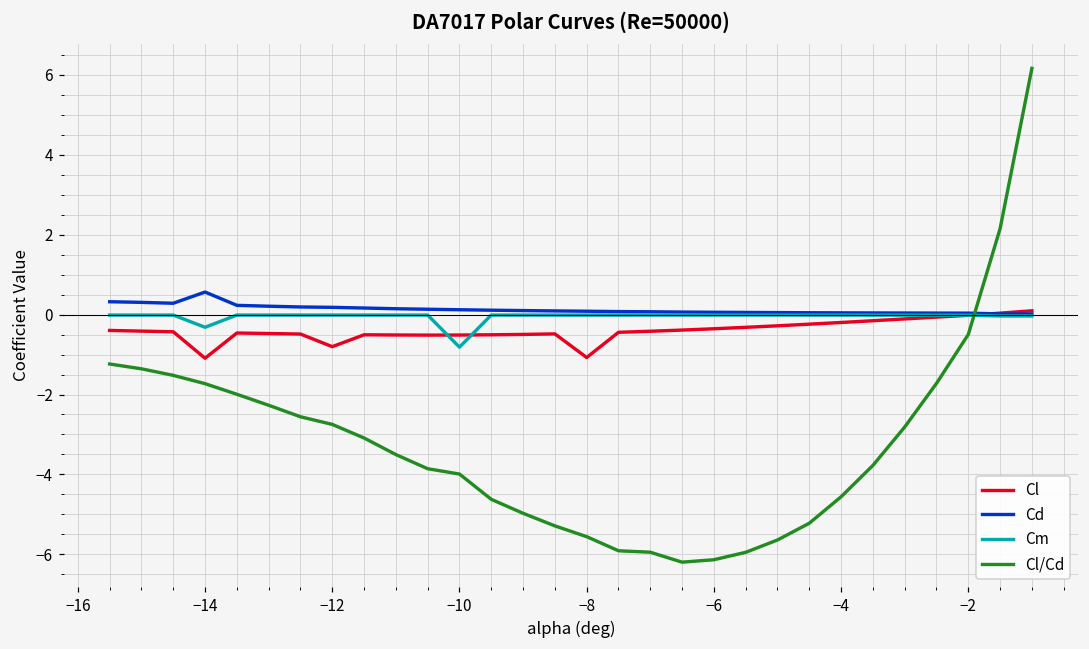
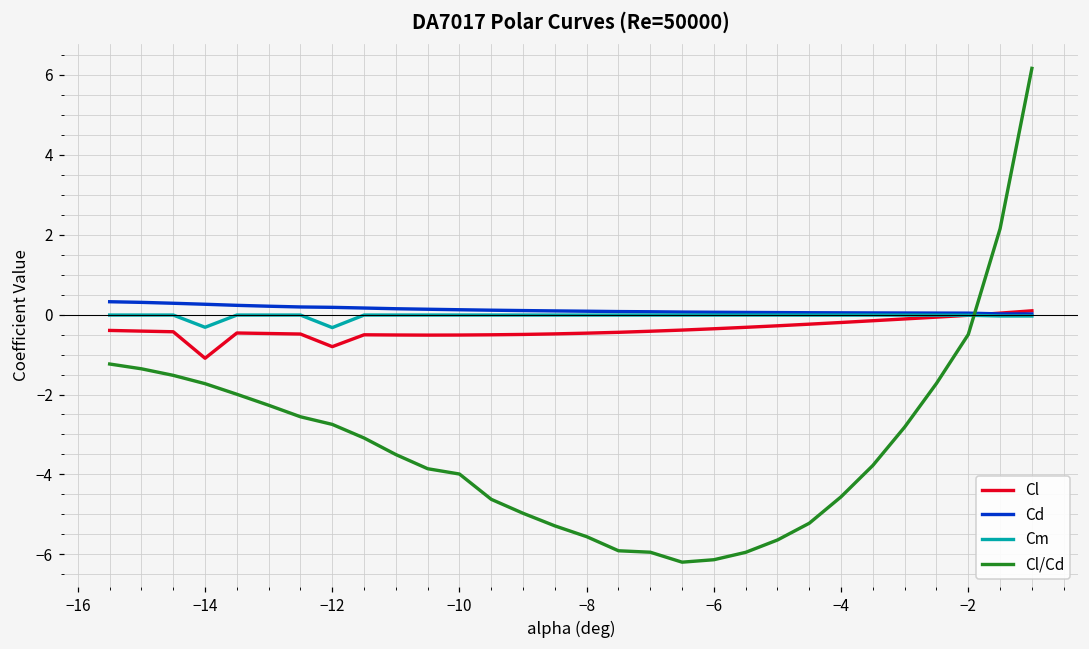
Cd, −14: 0.6 -> 0.3
Cm, −12: 0.0 -> -0.3
Cm, −10: -0.8 -> 0.0
Cl, −8: -1.1 -> -0.5
